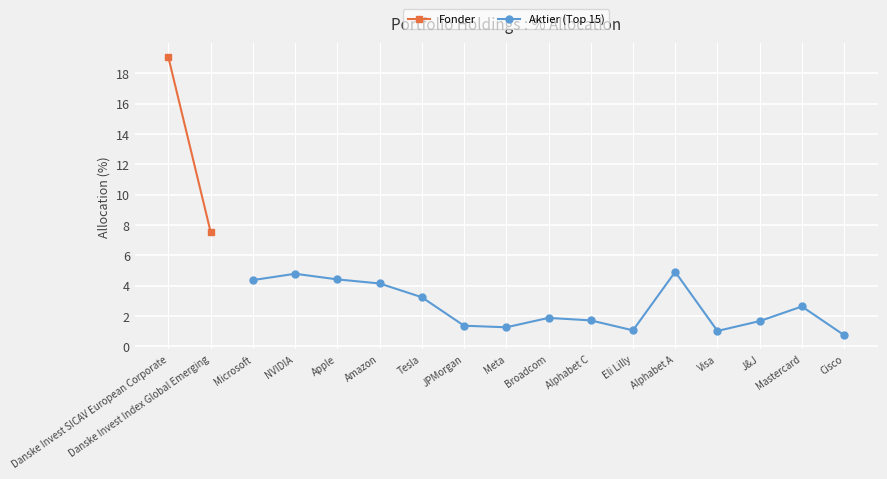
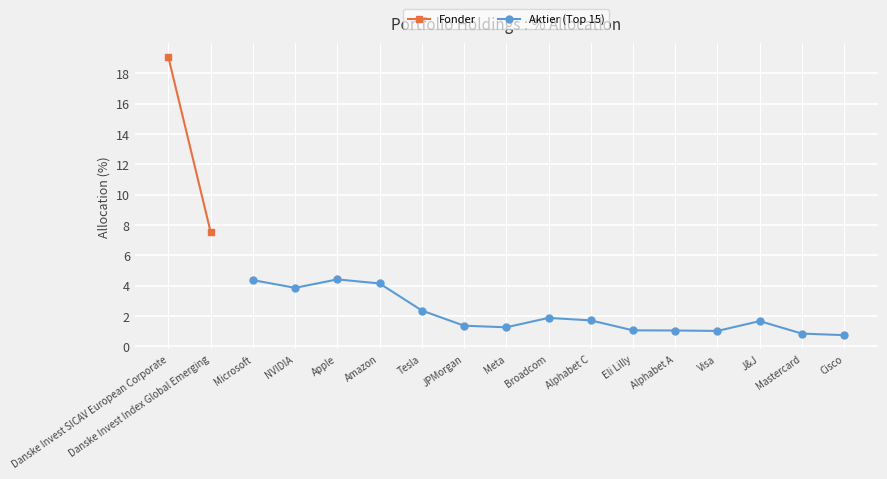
Aktier (Top 15), NVIDIA: 4.8 -> 3.9
Aktier (Top 15), Tesla: 3.2 -> 2.4
Aktier (Top 15), Alphabet A: 4.9 -> 1.0
Aktier (Top 15), Mastercard: 2.6 -> 0.8
